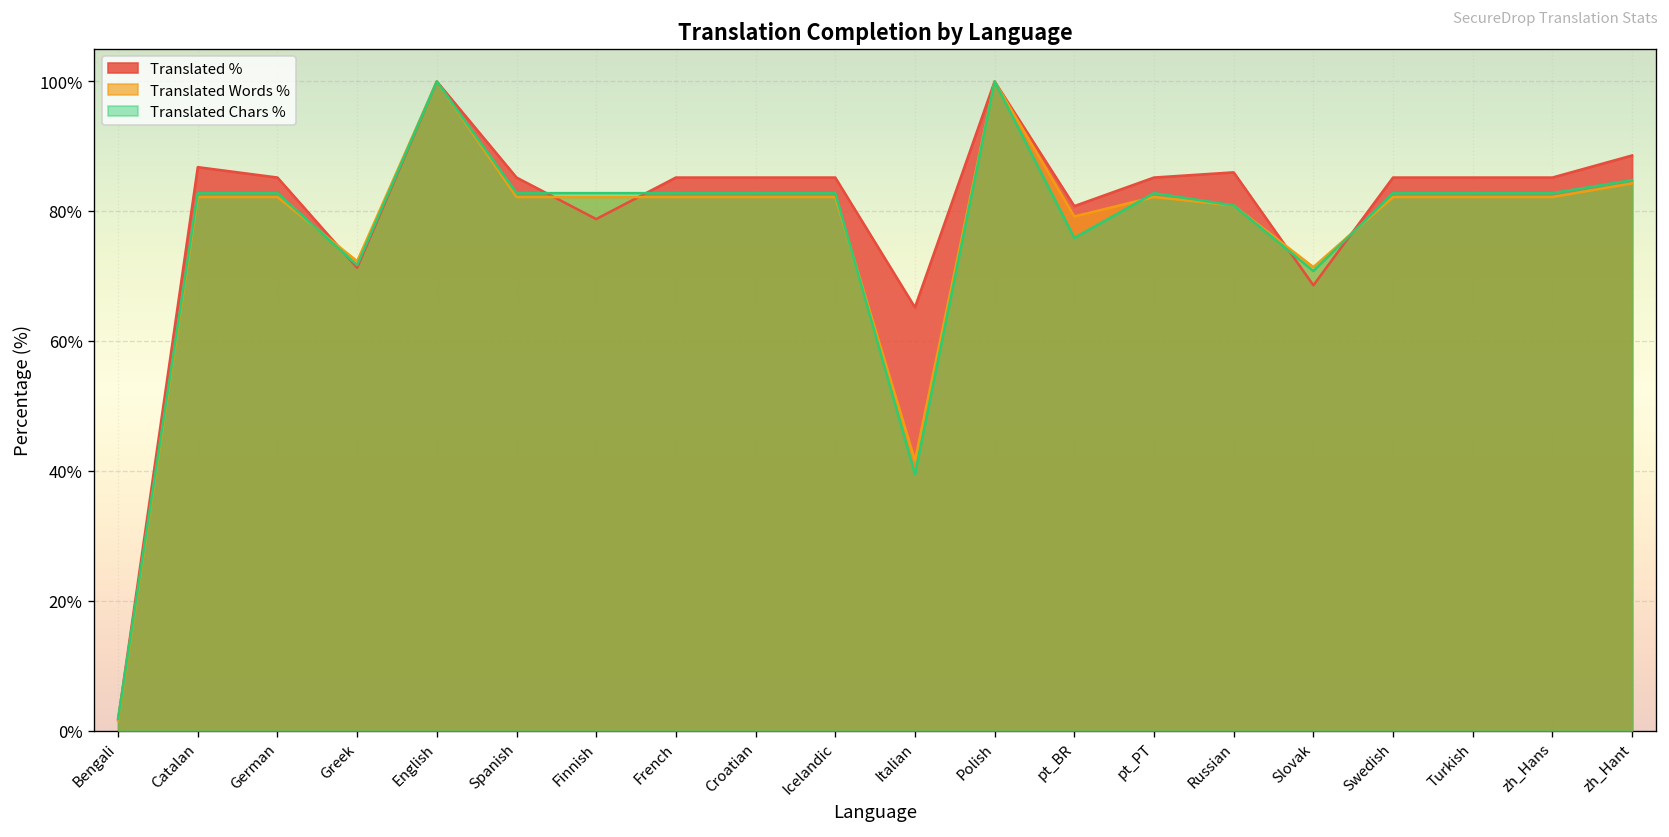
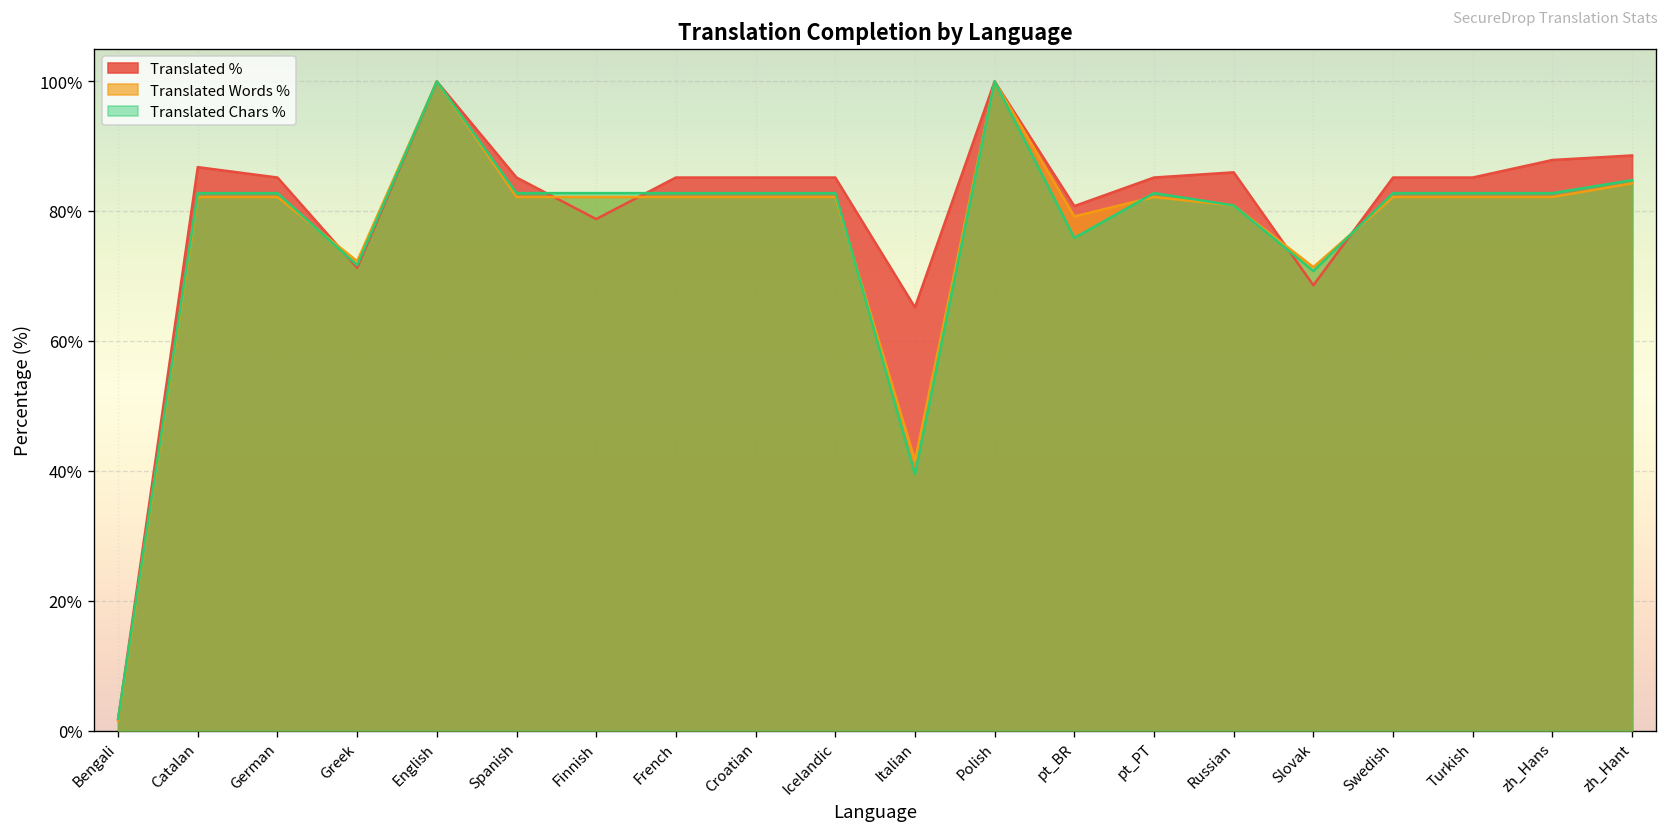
Translated %, zh_Hans: 85% -> 88%
